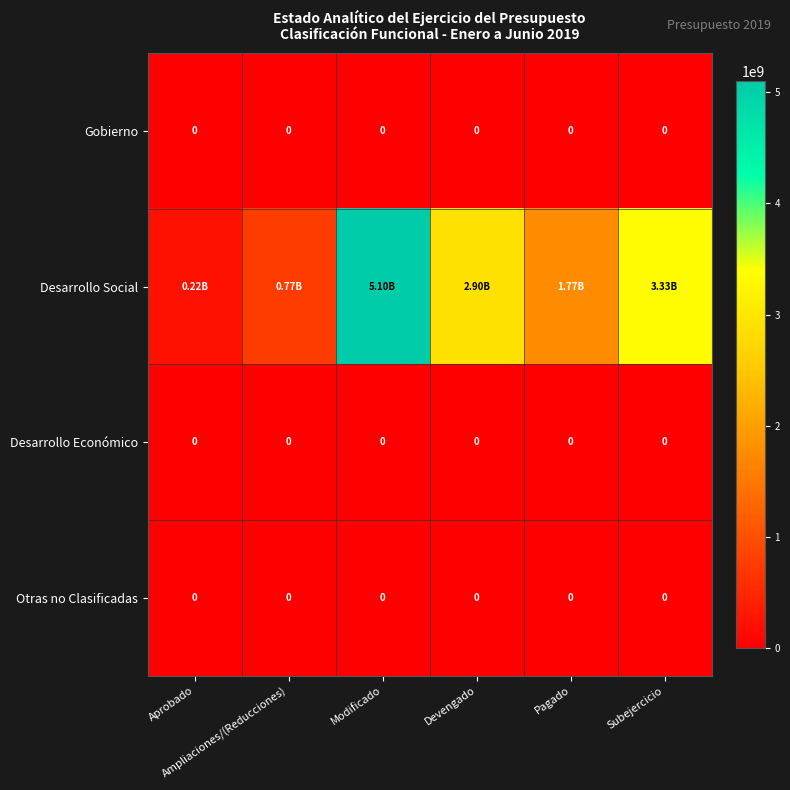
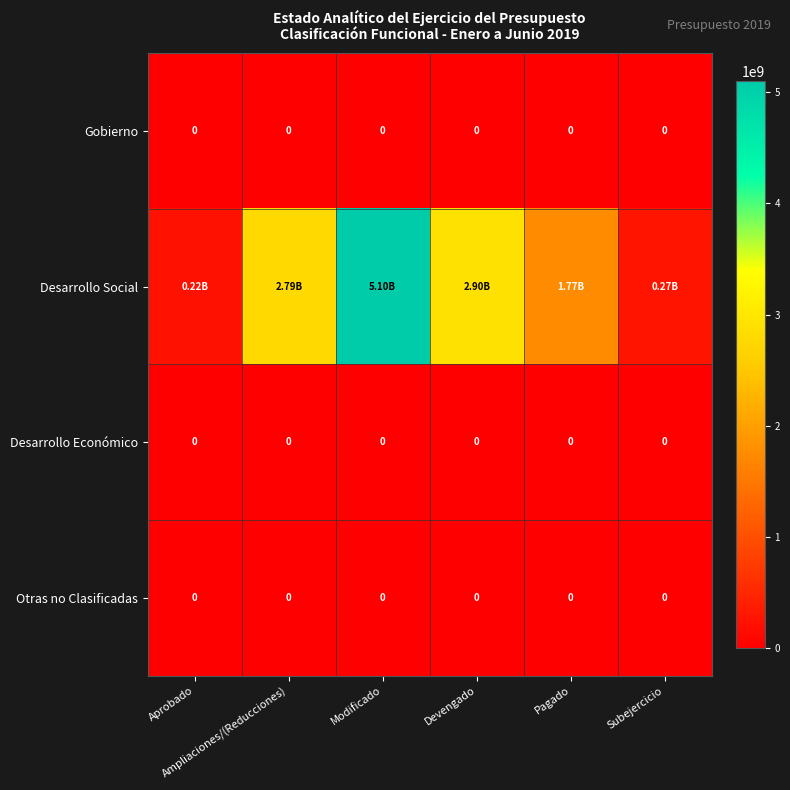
Desarrollo Social, Ampliaciones/(Reducciones): 0.77B -> 2.79B
Desarrollo Social, Subejercicio: 3.33B -> 0.27B
